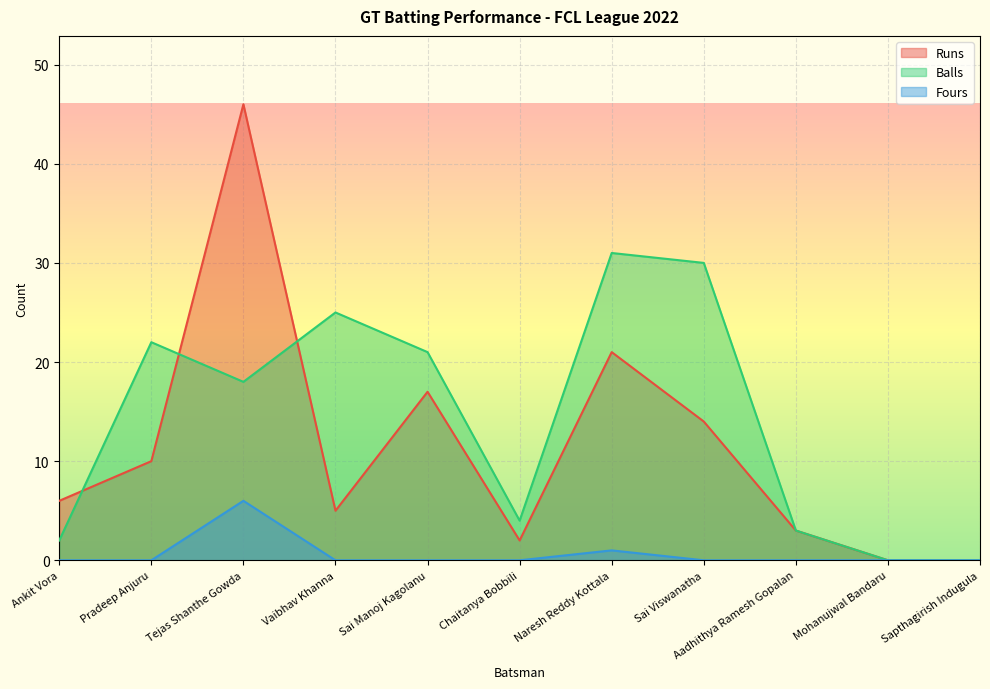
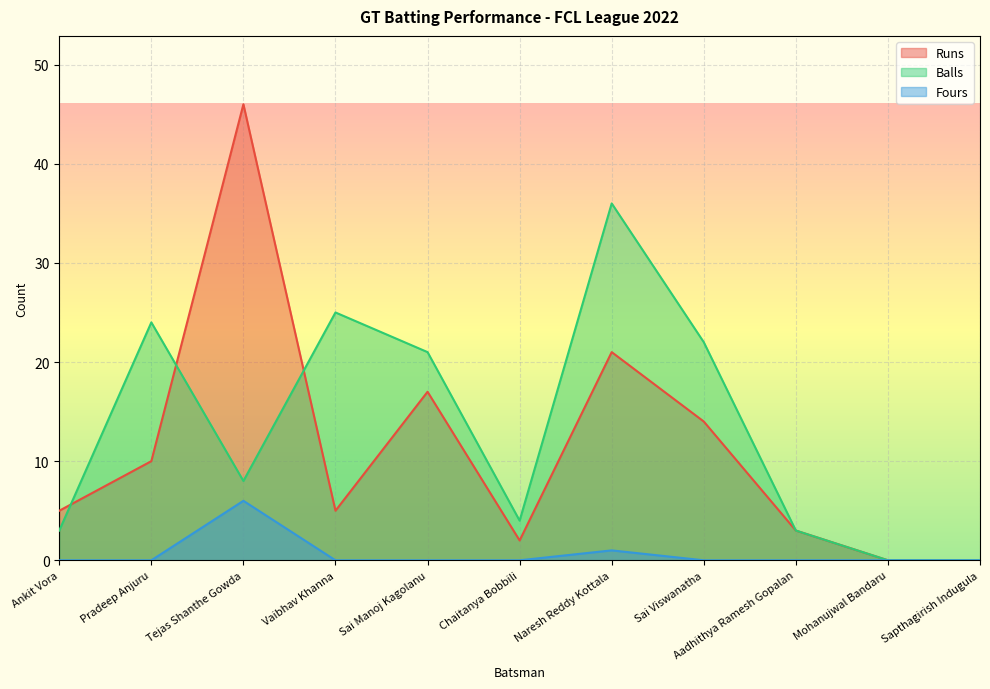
Runs, Ankit Vora: 6 -> 5
Balls, Ankit Vora: 2 -> 3
Balls, Pradeep Anjuru: 22 -> 24
Balls, Tejas Shanthe Gowda: 18 -> 8
Balls, Naresh Reddy Kottala: 31 -> 36
Balls, Sai Viswanatha: 30 -> 22
